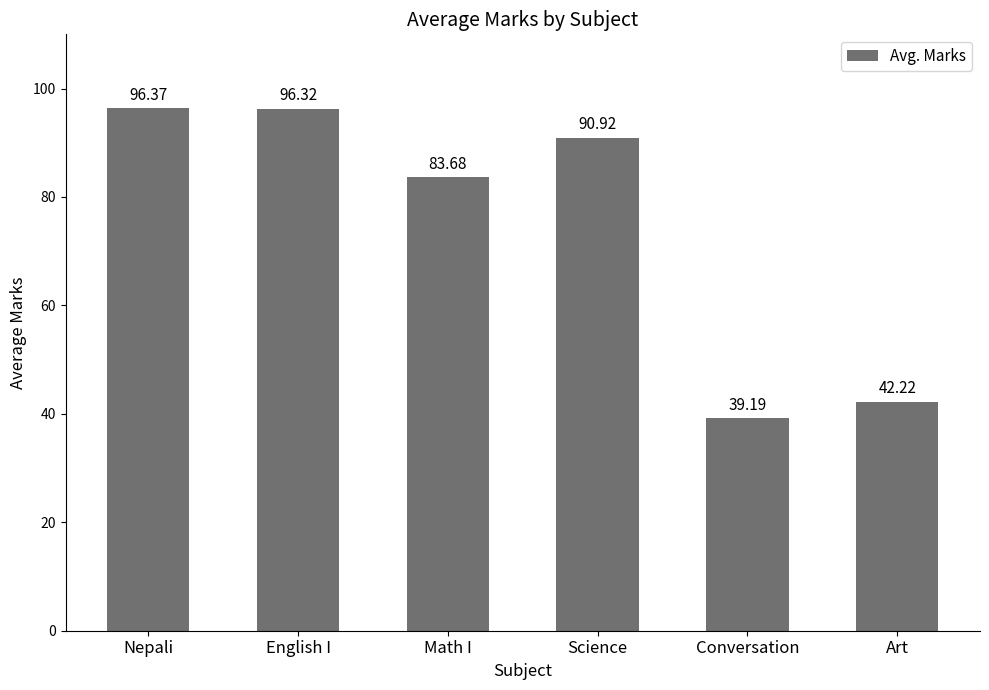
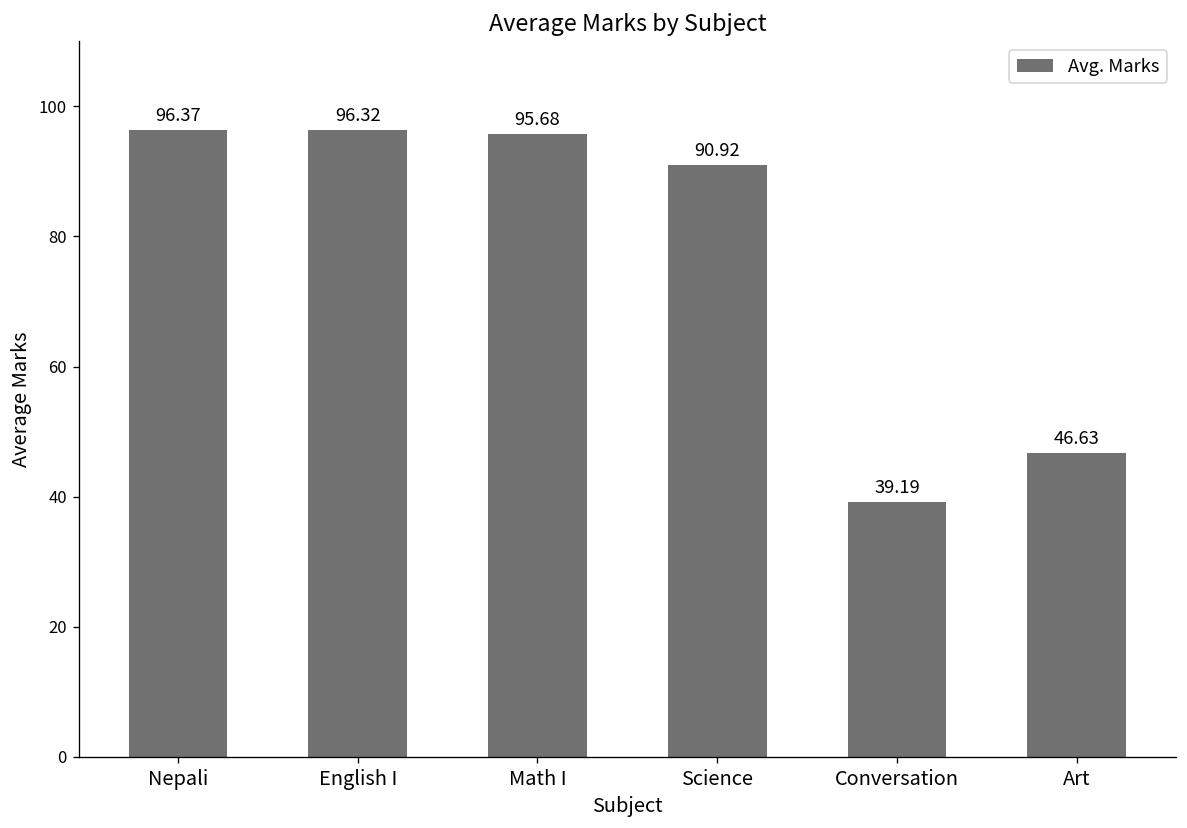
Math I: 83.68 -> 95.68
Art: 42.22 -> 46.63
